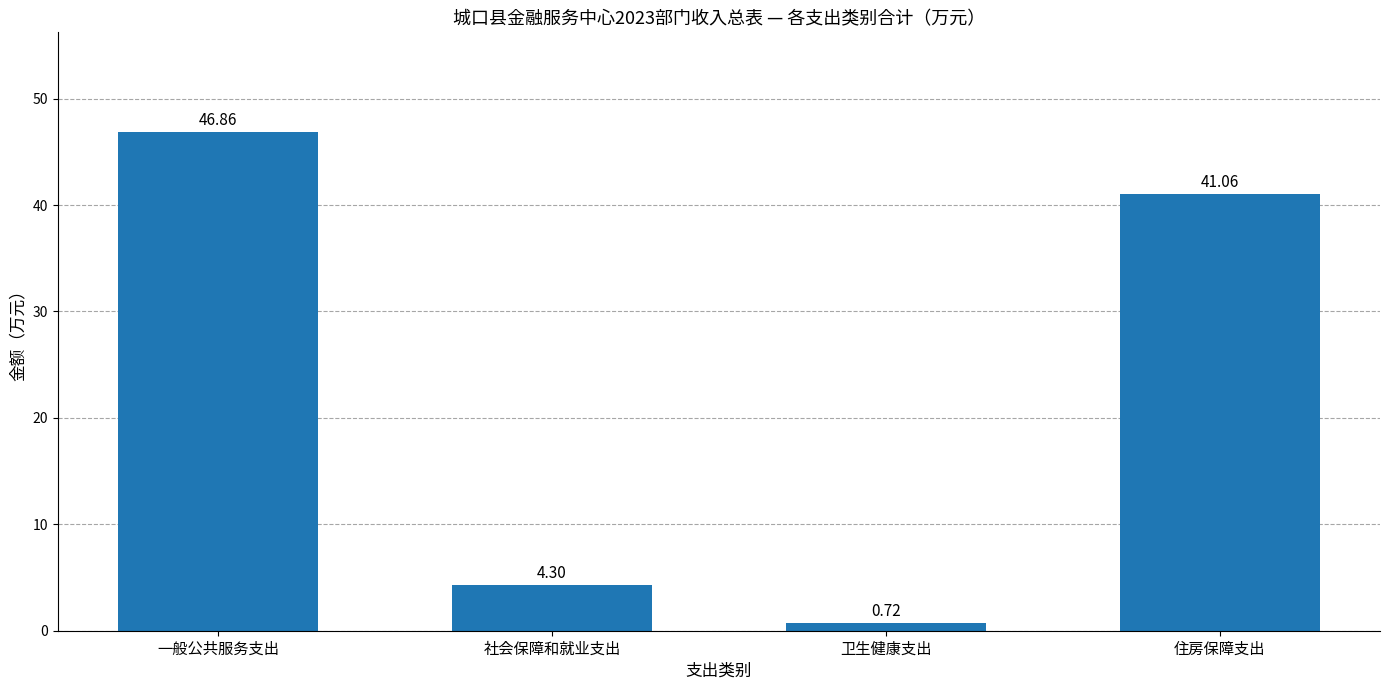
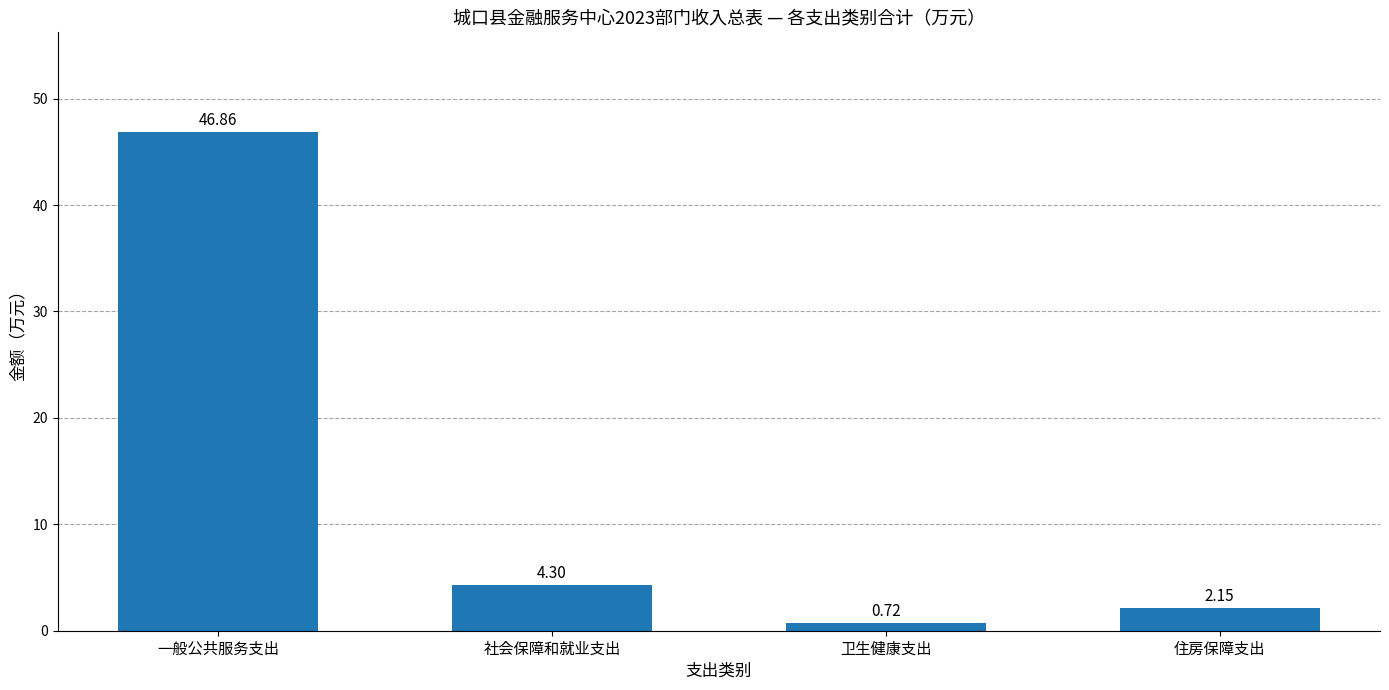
住房保障支出: 41.06 -> 2.15
